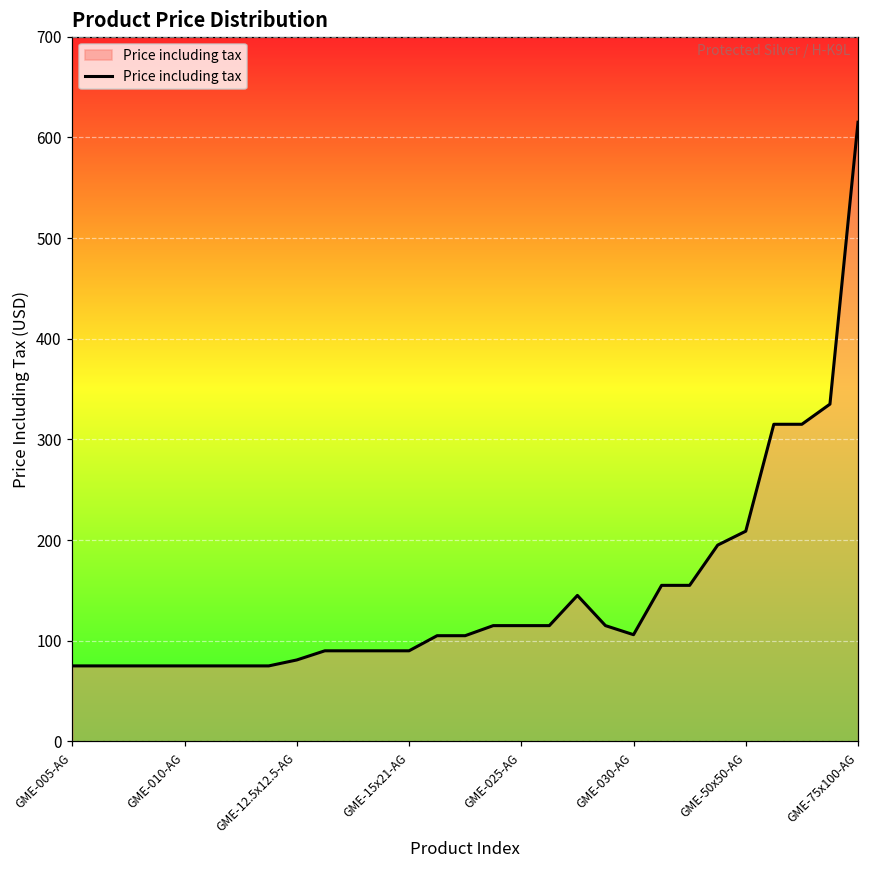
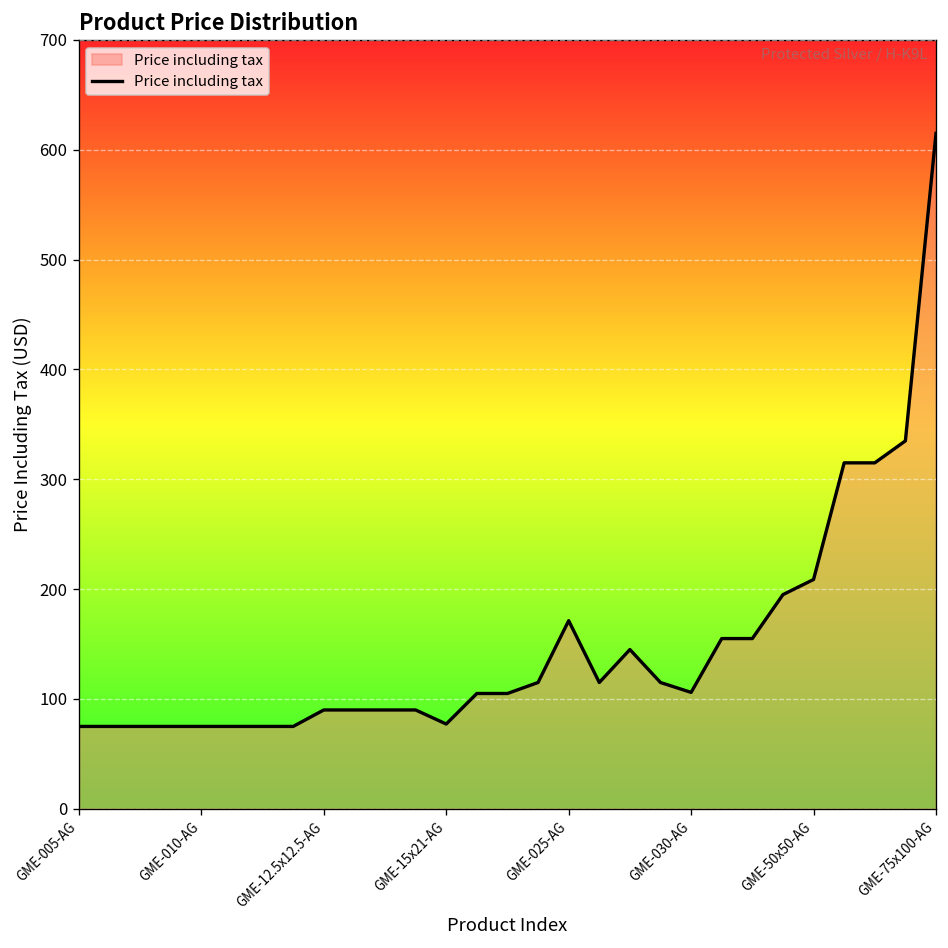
GME-12.5x12.5-AG: 80 -> 90
GME-15x21-AG: 90 -> 80
GME-025-AG: 120 -> 170
